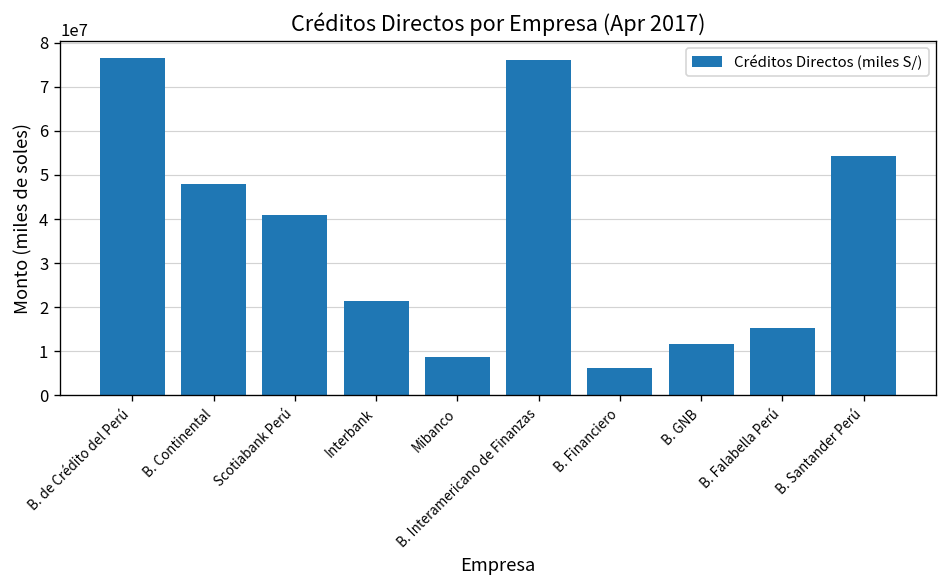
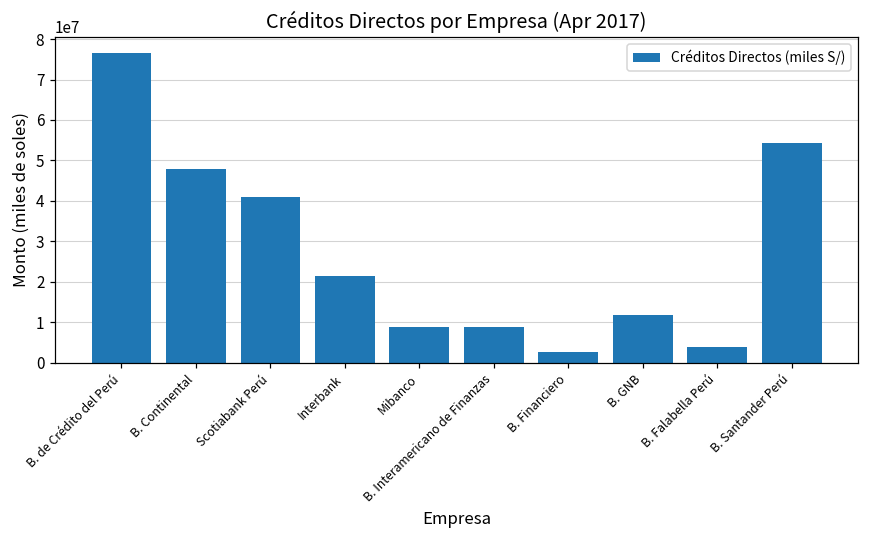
B. Interamericano de Finanzas: 76000000 -> 9000000
B. Financiero: 6000000 -> 3000000
B. Falabella Perú: 15000000 -> 4000000
